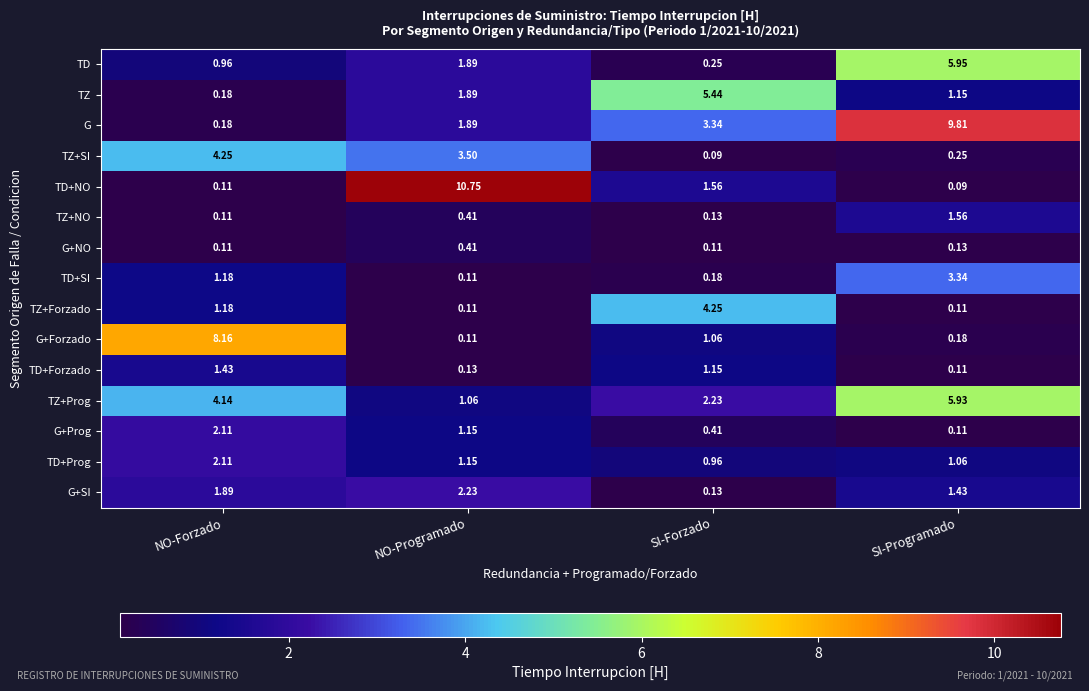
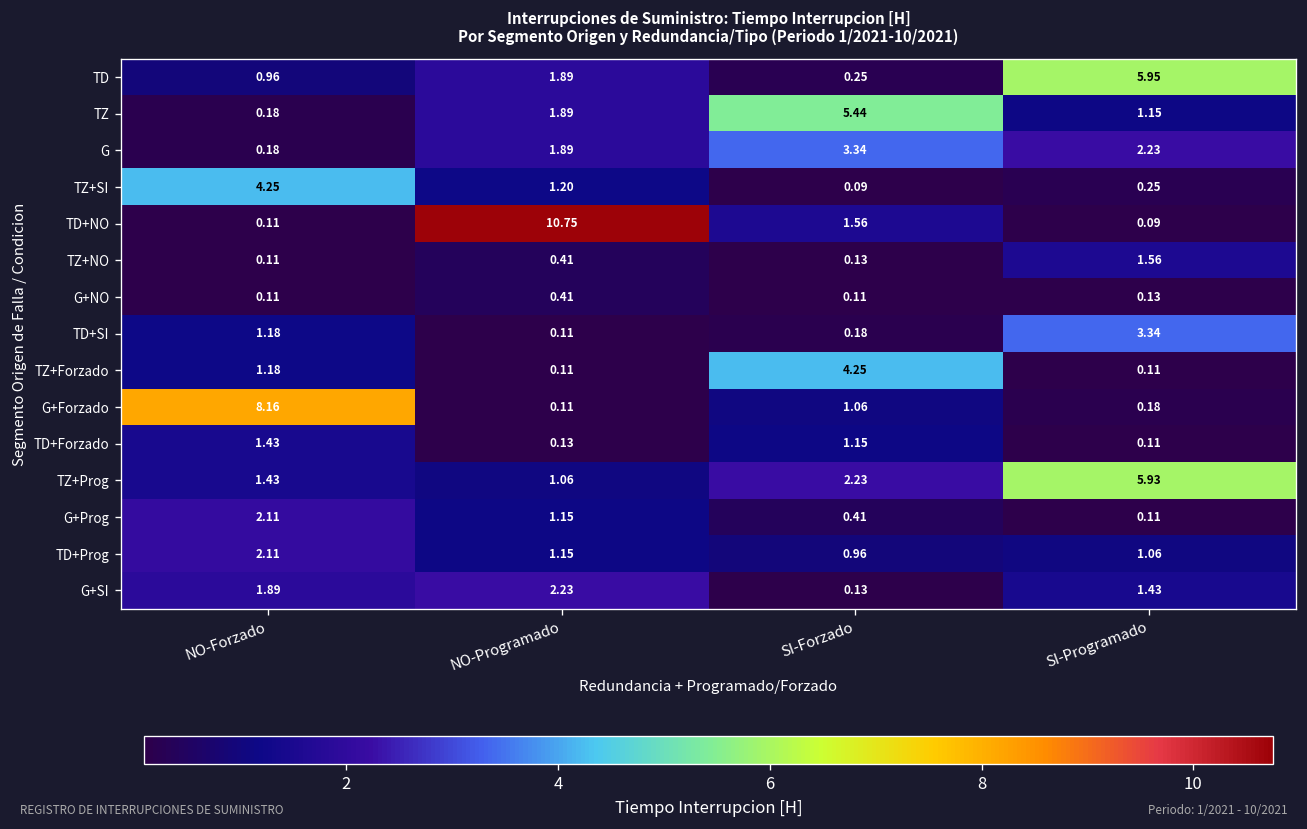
G, SI-Programado: 9.81 -> 2.23
TZ+SI, NO-Programado: 3.50 -> 1.20
TZ+Prog, NO-Forzado: 4.14 -> 1.43
